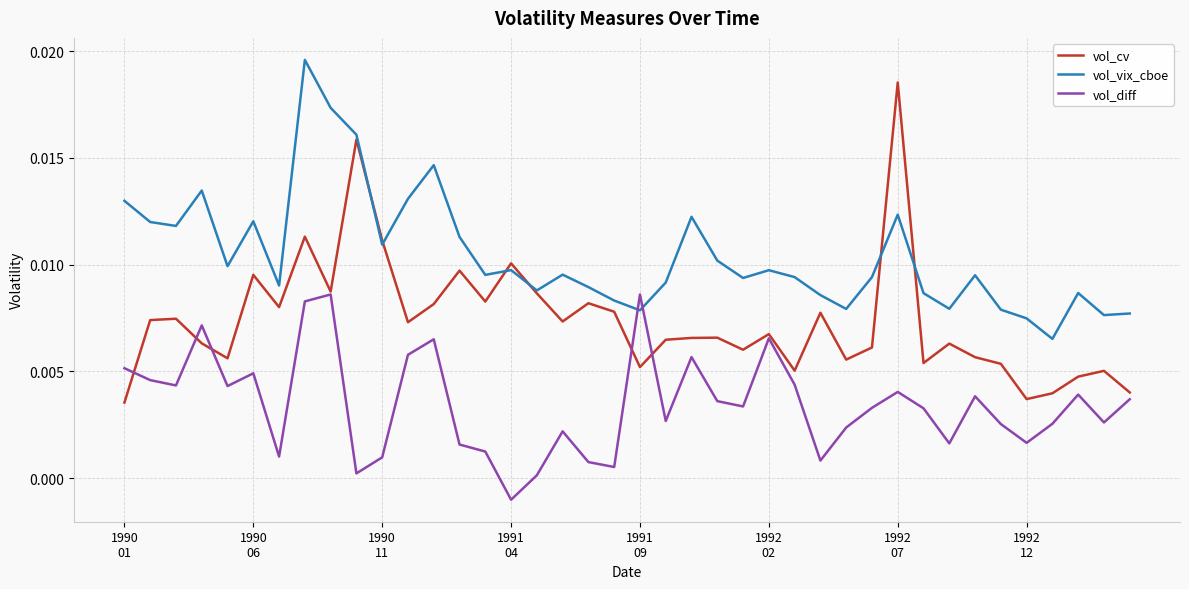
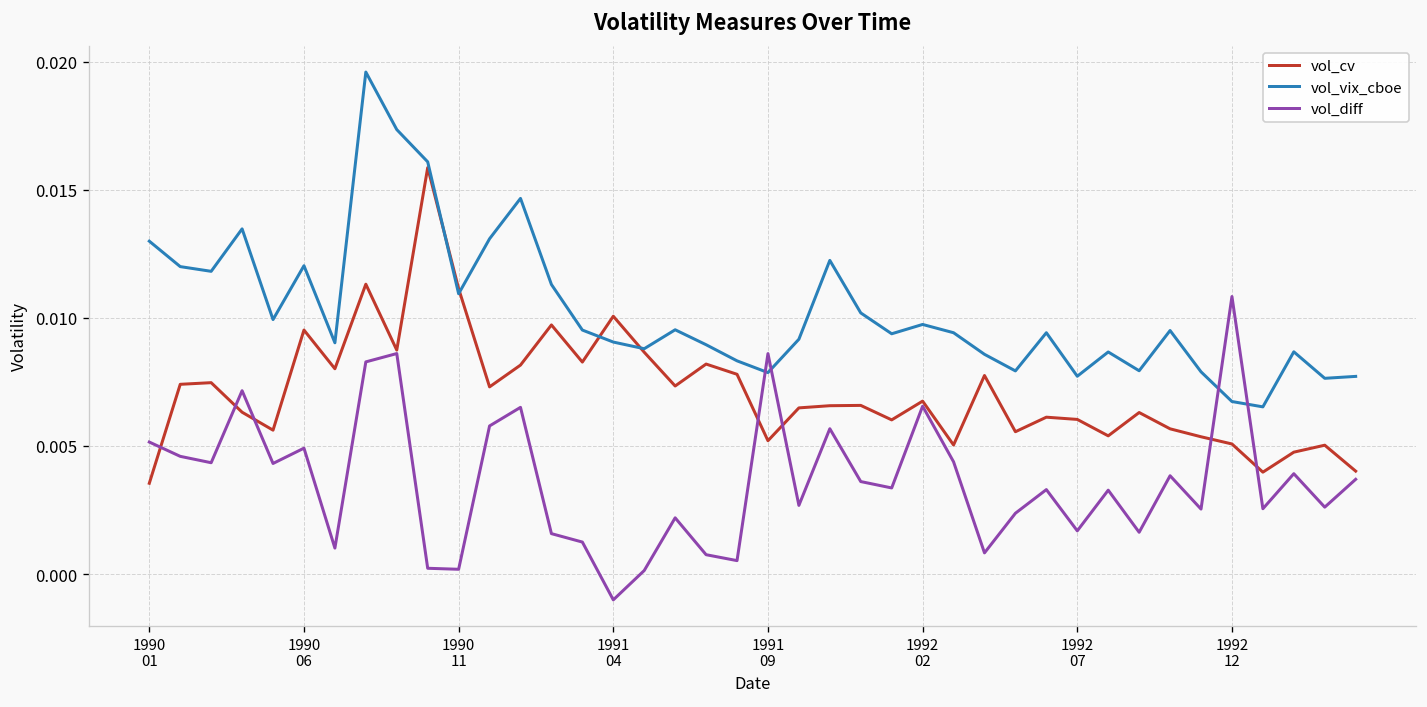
vol_diff, 1990 11: 0.0010 -> 0.0002
vol_vix_cboe, 1991 04: 0.0097 -> 0.0091
vol_cv, 1992 07: 0.0185 -> 0.0060
vol_vix_cboe, 1992 07: 0.0123 -> 0.0077
vol_diff, 1992 07: 0.0040 -> 0.0017
vol_cv, 1992 12: 0.0037 -> 0.0051
vol_vix_cboe, 1992 12: 0.0075 -> 0.0067
vol_diff, 1992 12: 0.0017 -> 0.0108
